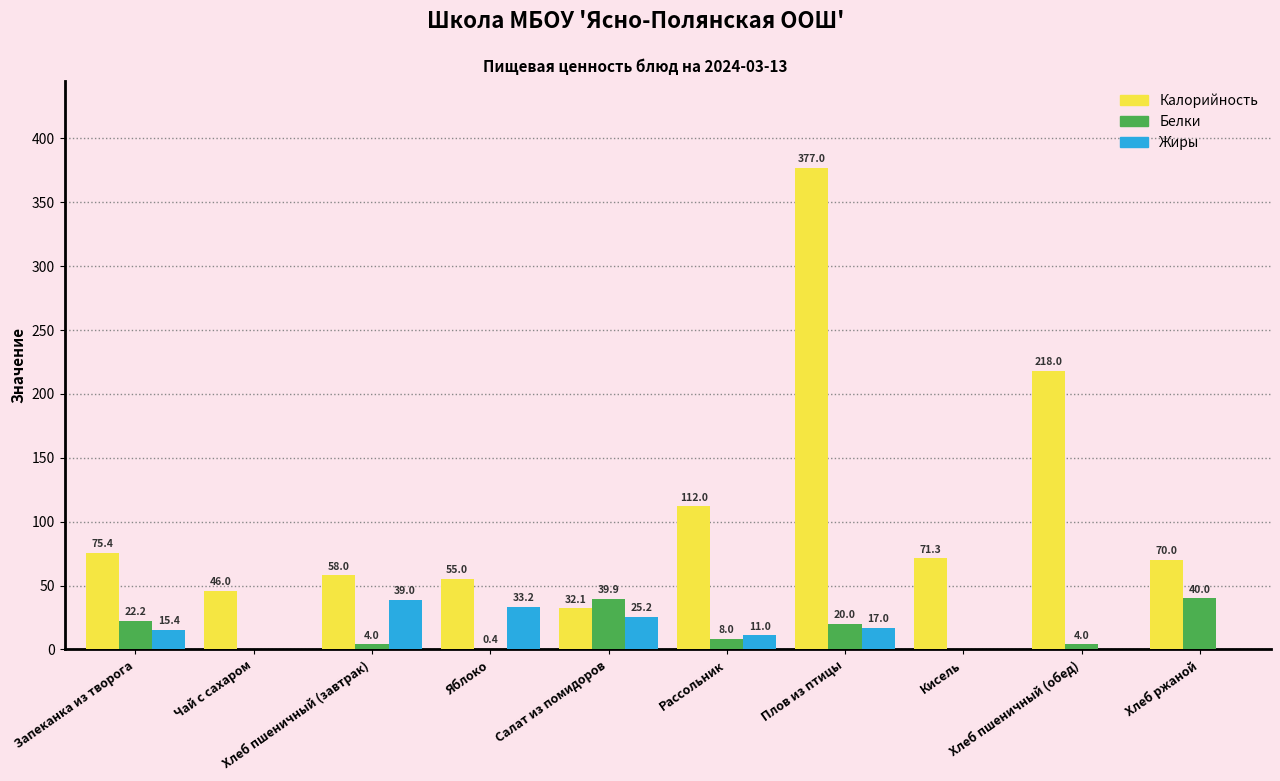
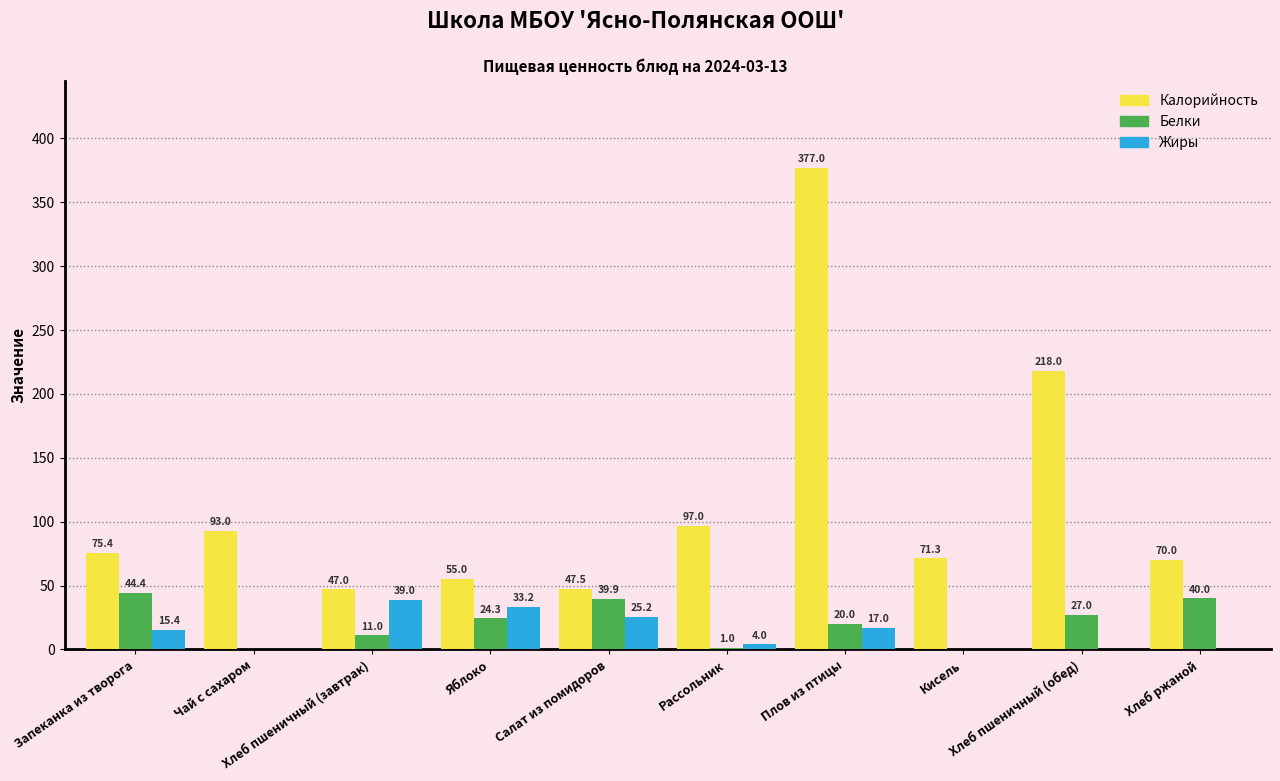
Белки, Запеканка из творога: 22.2 -> 44.4
Калорийность, Чай с сахаром: 46.0 -> 93.0
Калорийность, Хлеб пшеничный (завтрак): 58.0 -> 47.0
Белки, Хлеб пшеничный (завтрак): 4.0 -> 11.0
Белки, Яблоко: 0.4 -> 24.3
Калорийность, Салат из помидоров: 32.1 -> 47.5
Калорийность, Рассольник: 112.0 -> 97.0
Белки, Рассольник: 8.0 -> 1.0
Жиры, Рассольник: 11.0 -> 4.0
Белки, Хлеб пшеничный (обед): 4.0 -> 27.0
